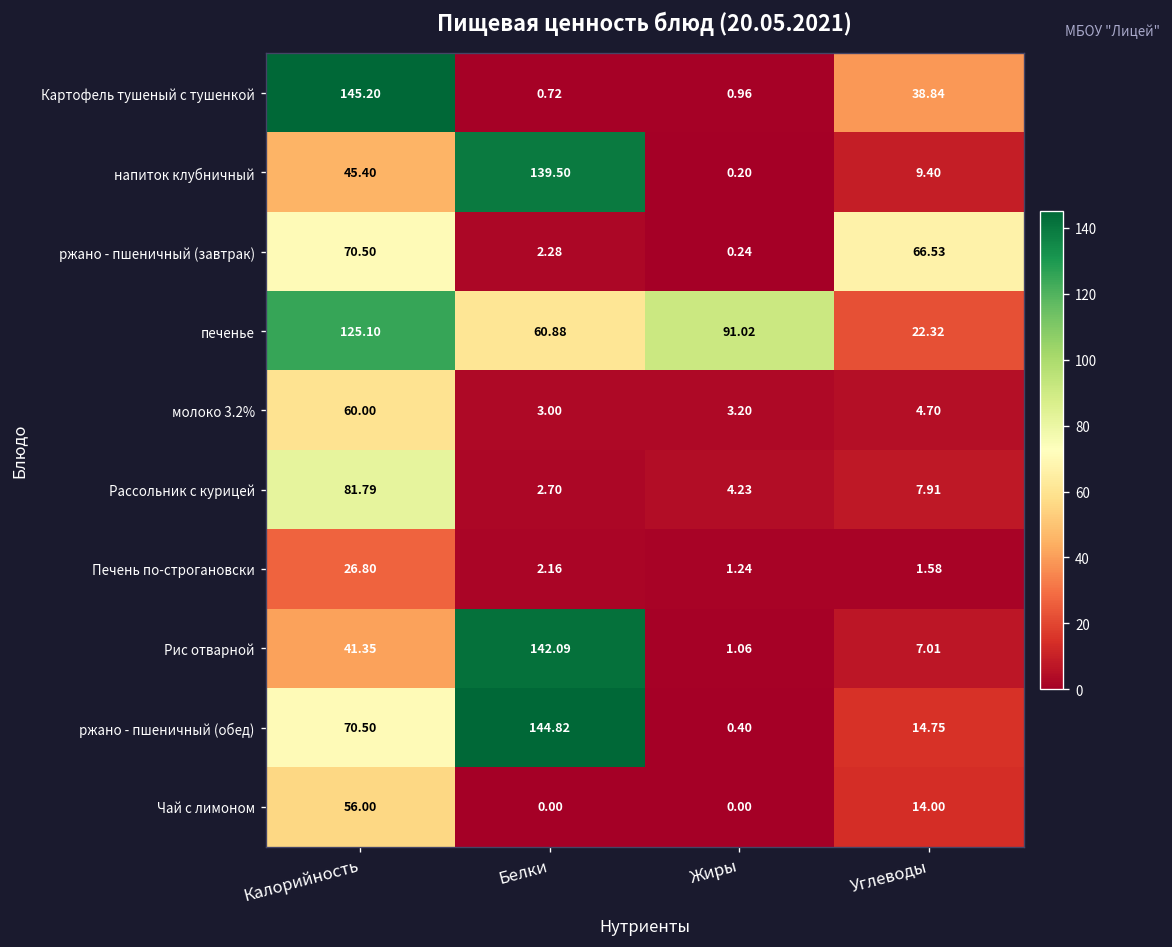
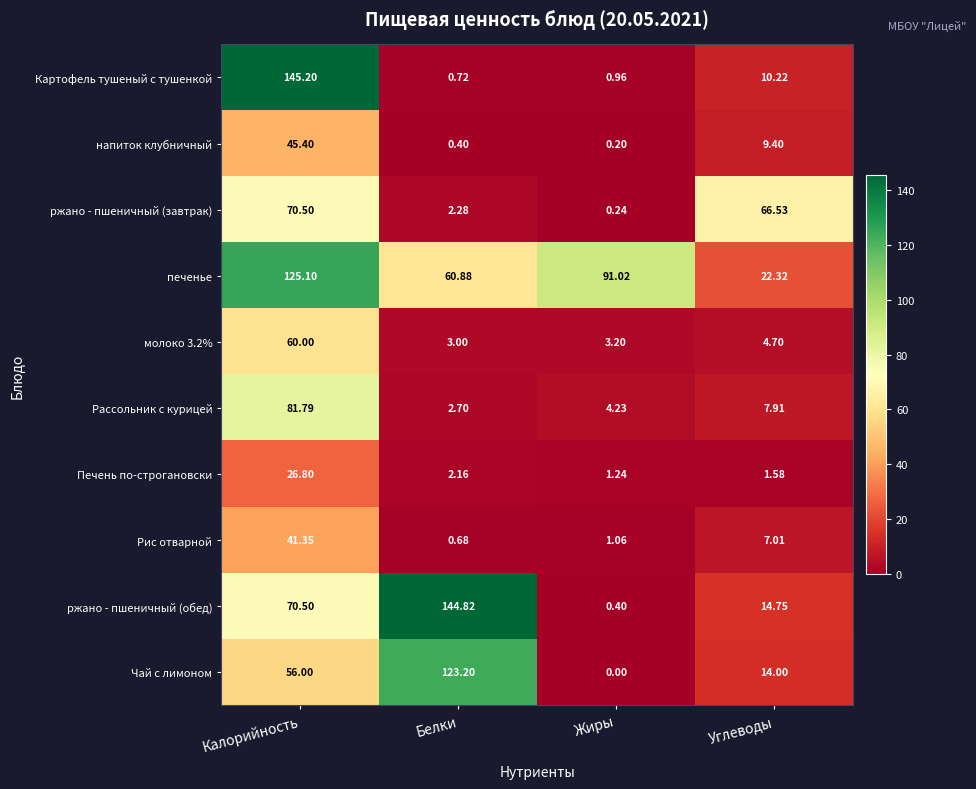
Картофель тушеный с тушенкой, Углеводы: 38.84 -> 10.22
напиток клубничный, Белки: 139.50 -> 0.40
Рис отварной, Белки: 142.09 -> 0.68
Чай с лимоном, Белки: 0.00 -> 123.20
